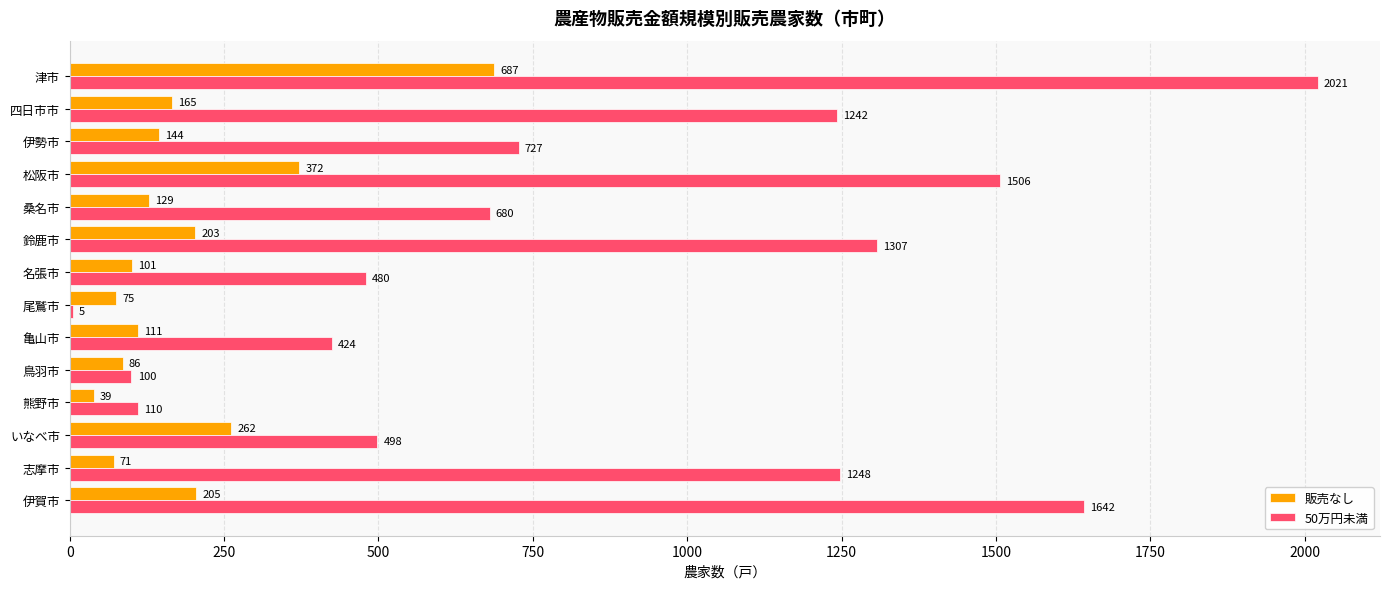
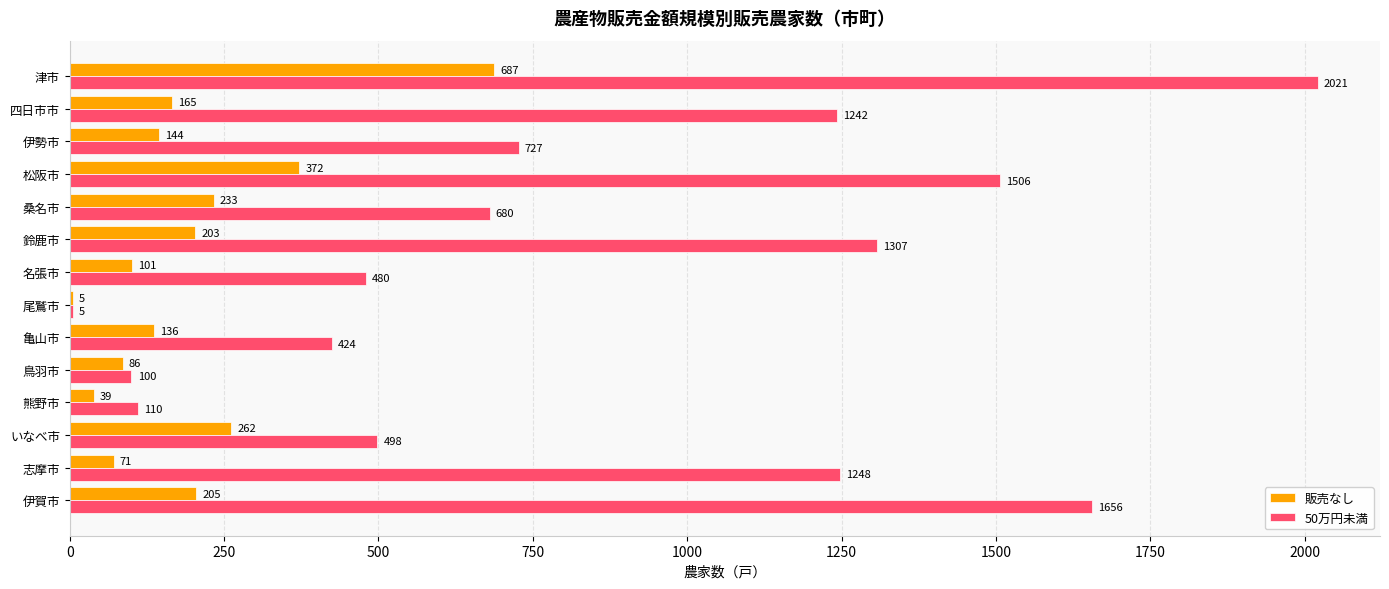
販売なし, 桑名市: 129 -> 233
販売なし, 尾鷲市: 75 -> 5
販売なし, 亀山市: 111 -> 136
50万円未満, 伊賀市: 1642 -> 1656
